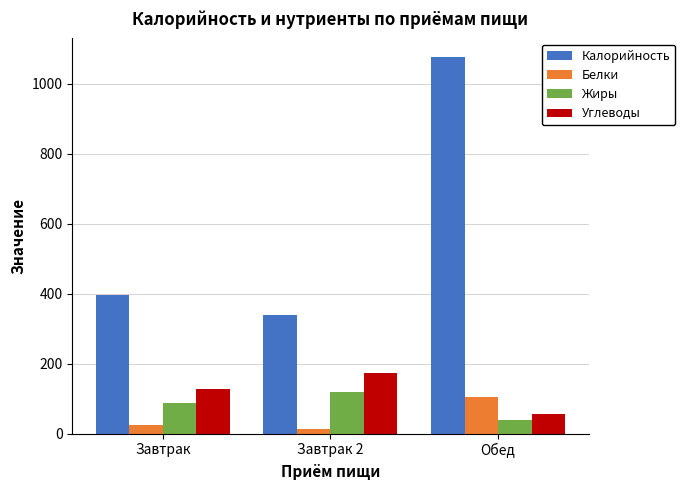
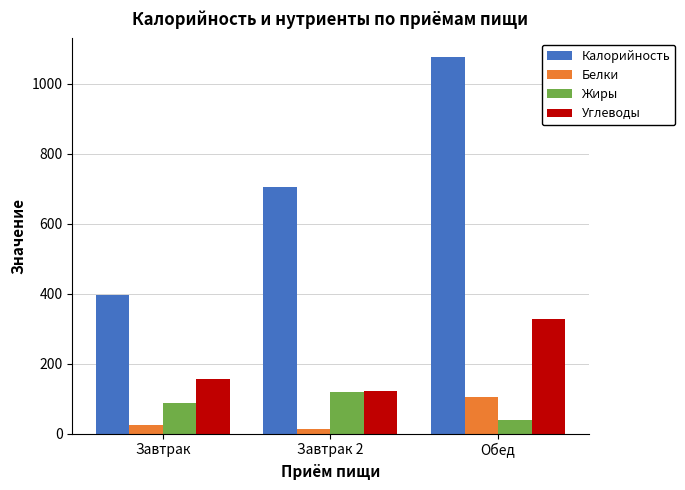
Углеводы, Завтрак: 130 -> 160
Калорийность, Завтрак 2: 340 -> 700
Углеводы, Завтрак 2: 170 -> 120
Углеводы, Обед: 60 -> 330
